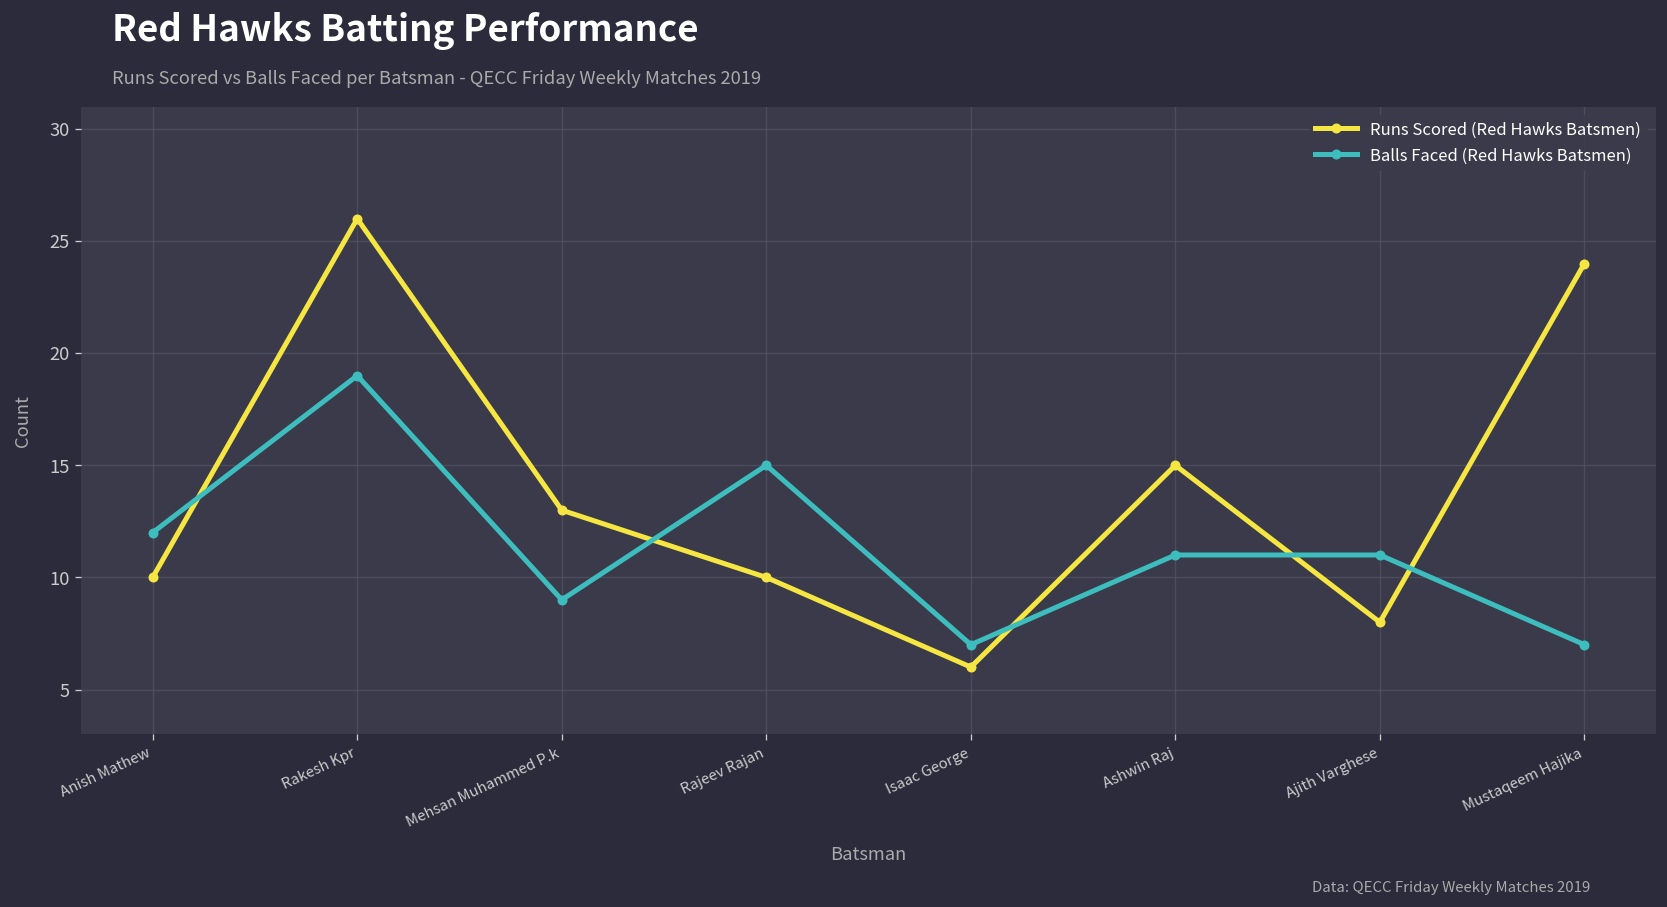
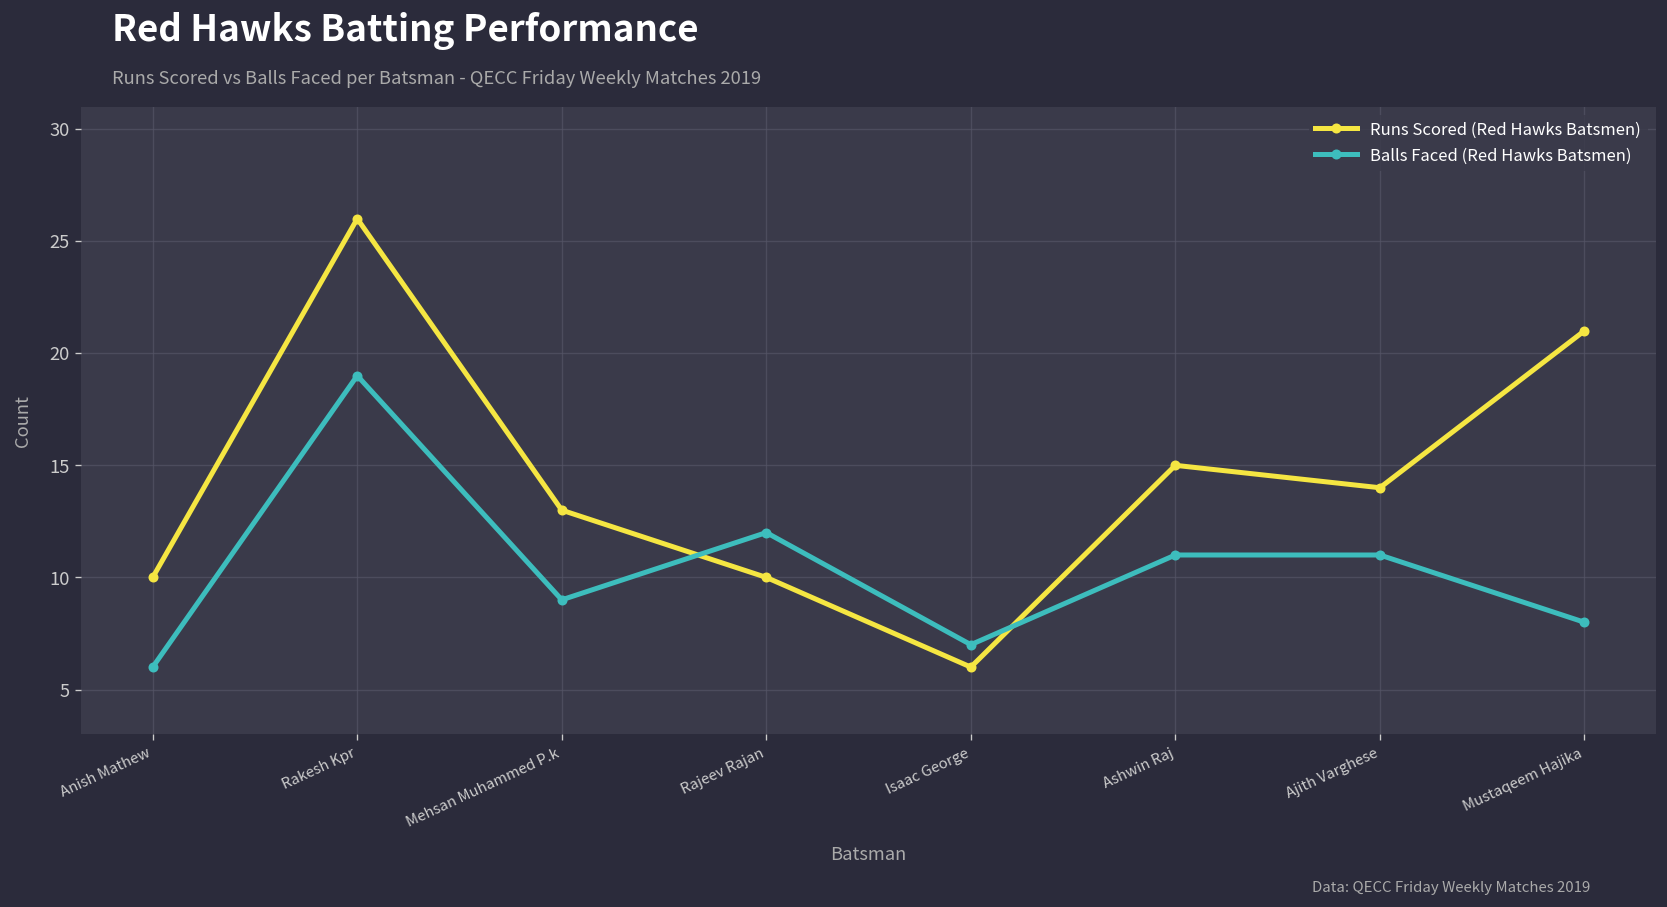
Balls Faced (Red Hawks Batsmen), Anish Mathew: 12 -> 6
Balls Faced (Red Hawks Batsmen), Rajeev Rajan: 15 -> 12
Runs Scored (Red Hawks Batsmen), Ajith Varghese: 8 -> 14
Runs Scored (Red Hawks Batsmen), Mustaqeem Hajika: 24 -> 21
Balls Faced (Red Hawks Batsmen), Mustaqeem Hajika: 7 -> 8
